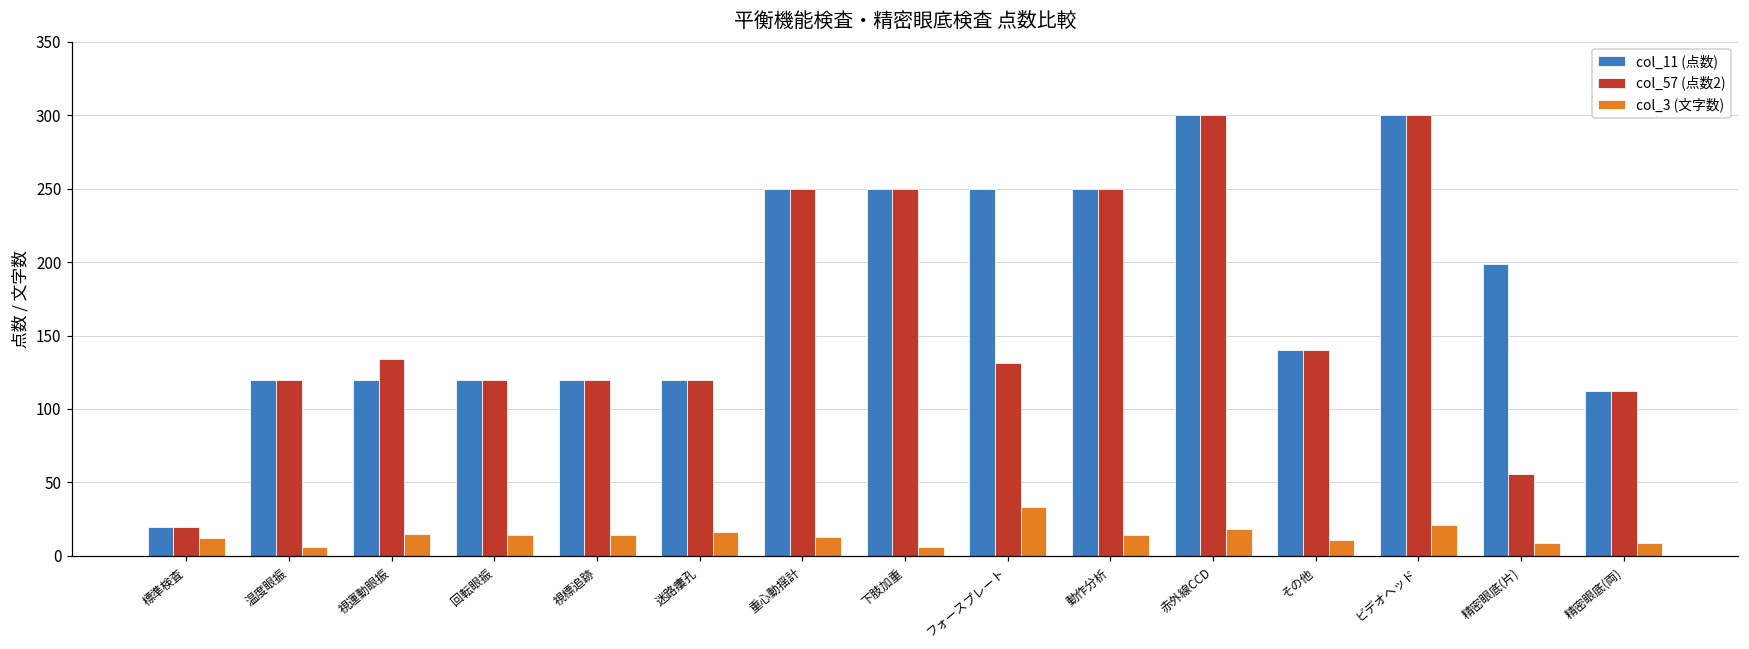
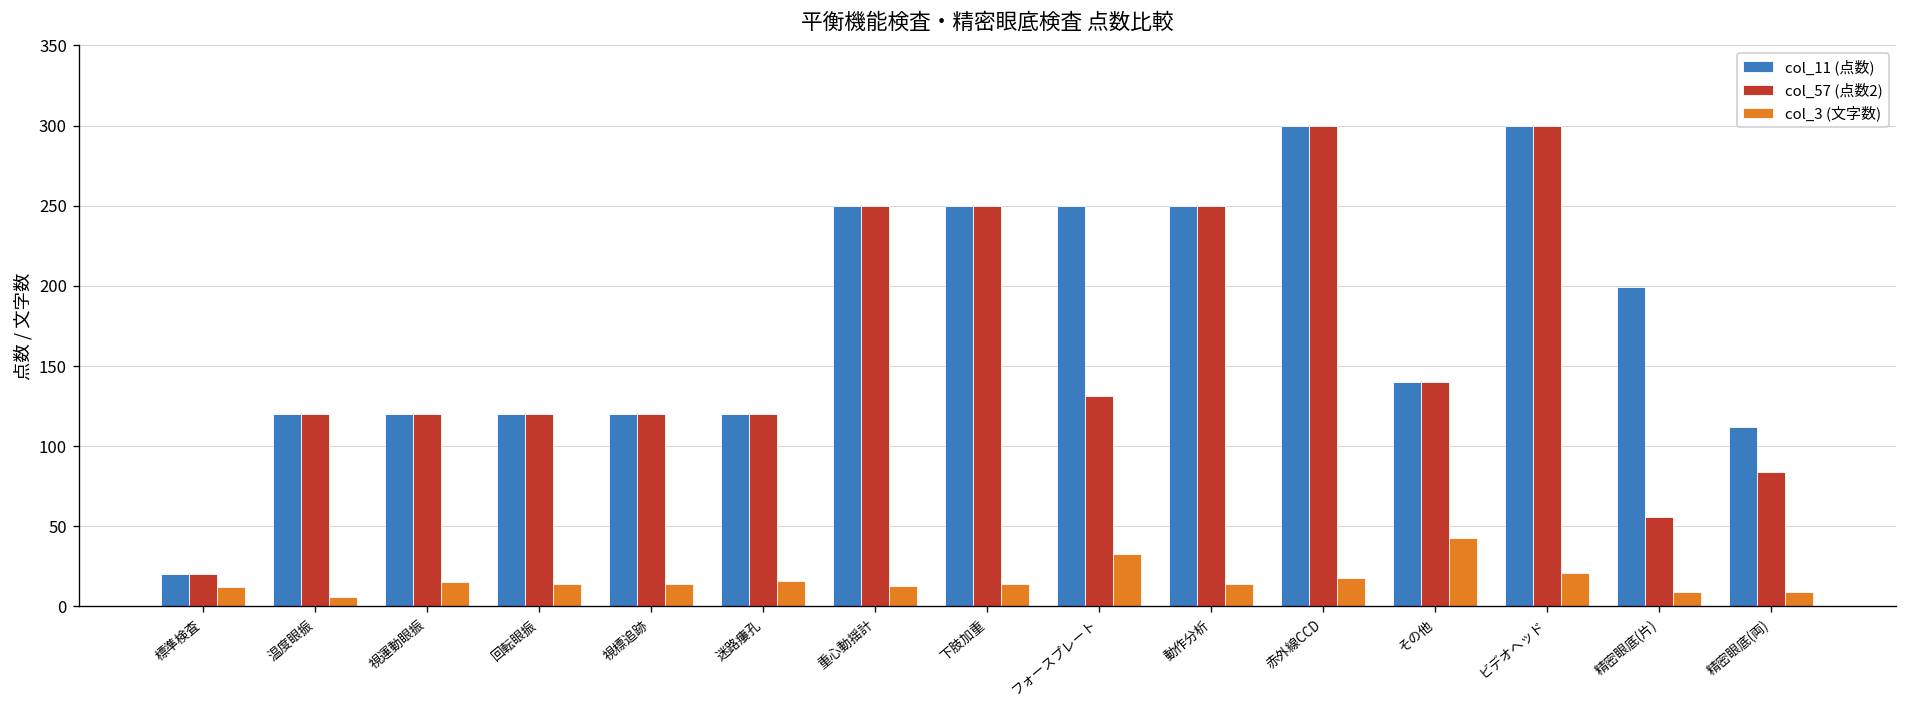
col_57 (点数2), 視運動眼振: 134 -> 120
col_3 (文字数), 下肢加重: 6 -> 14
col_3 (文字数), その他: 11 -> 43
col_57 (点数2), 精密眼底(両): 112 -> 84
